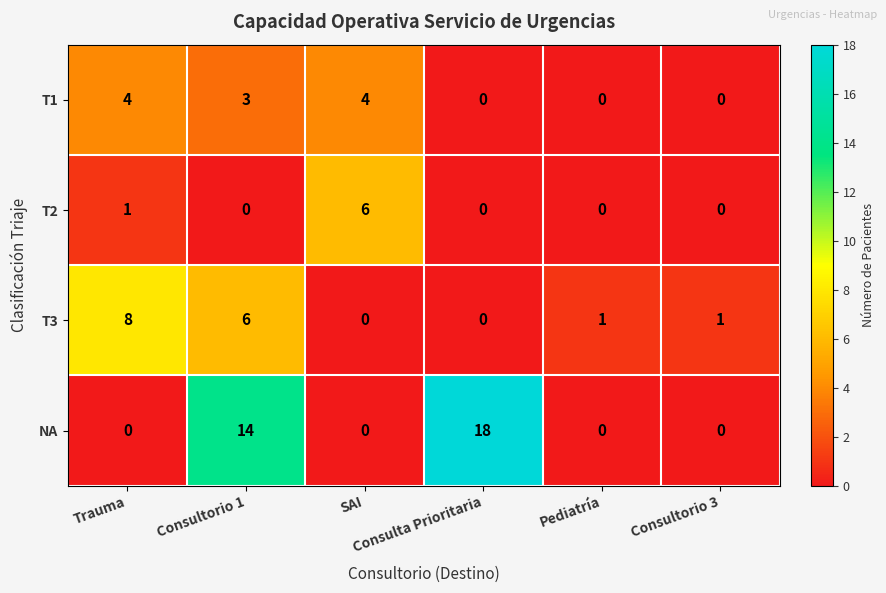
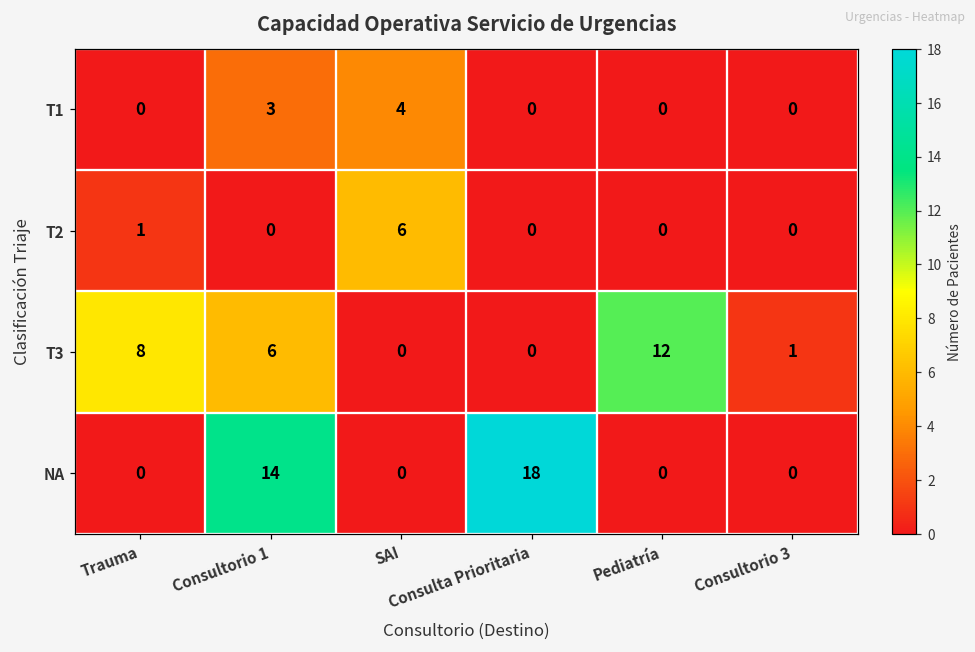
T1, Trauma: 4 -> 0
T3, Pediatría: 1 -> 12
